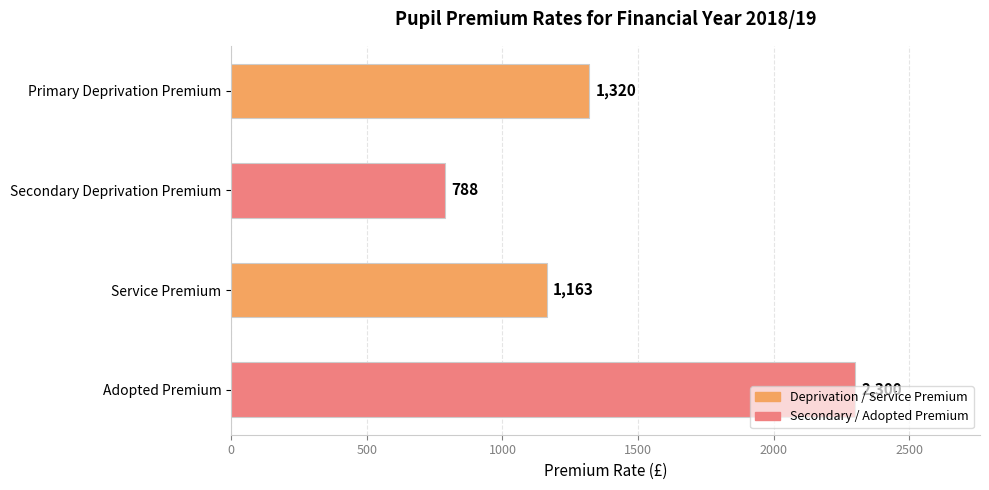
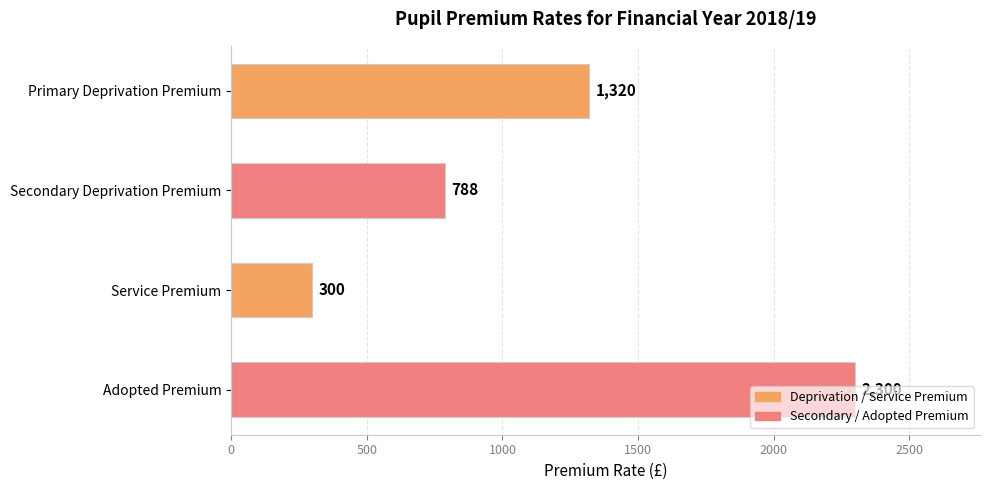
Service Premium: 1,163 -> 300
